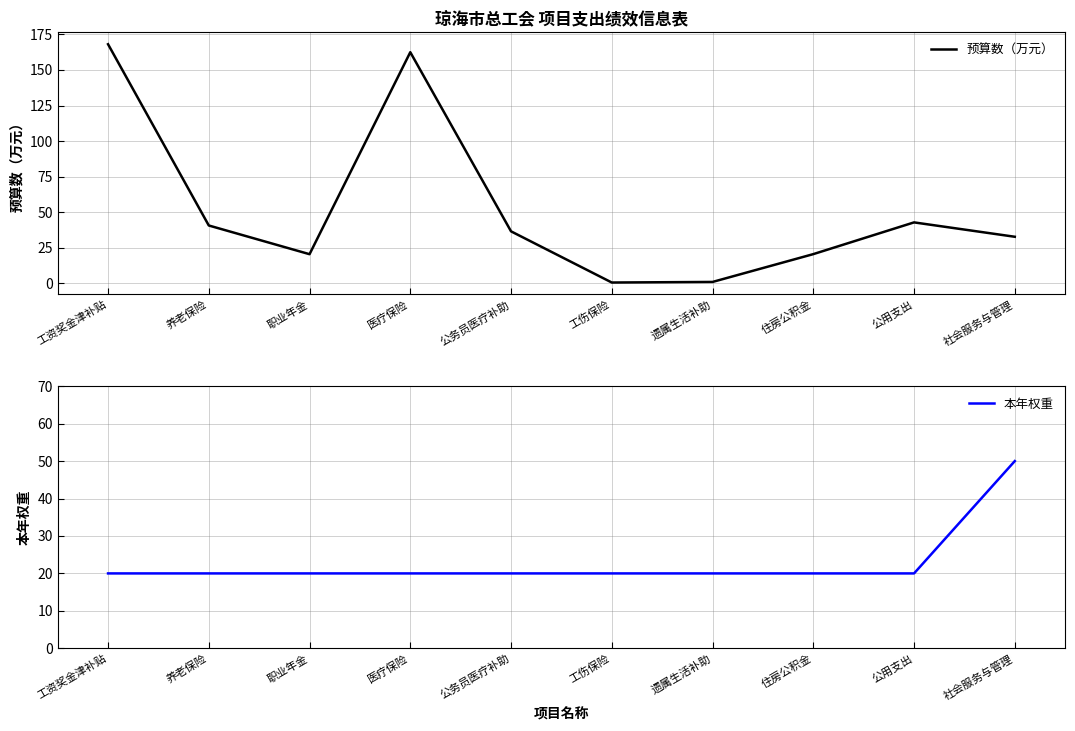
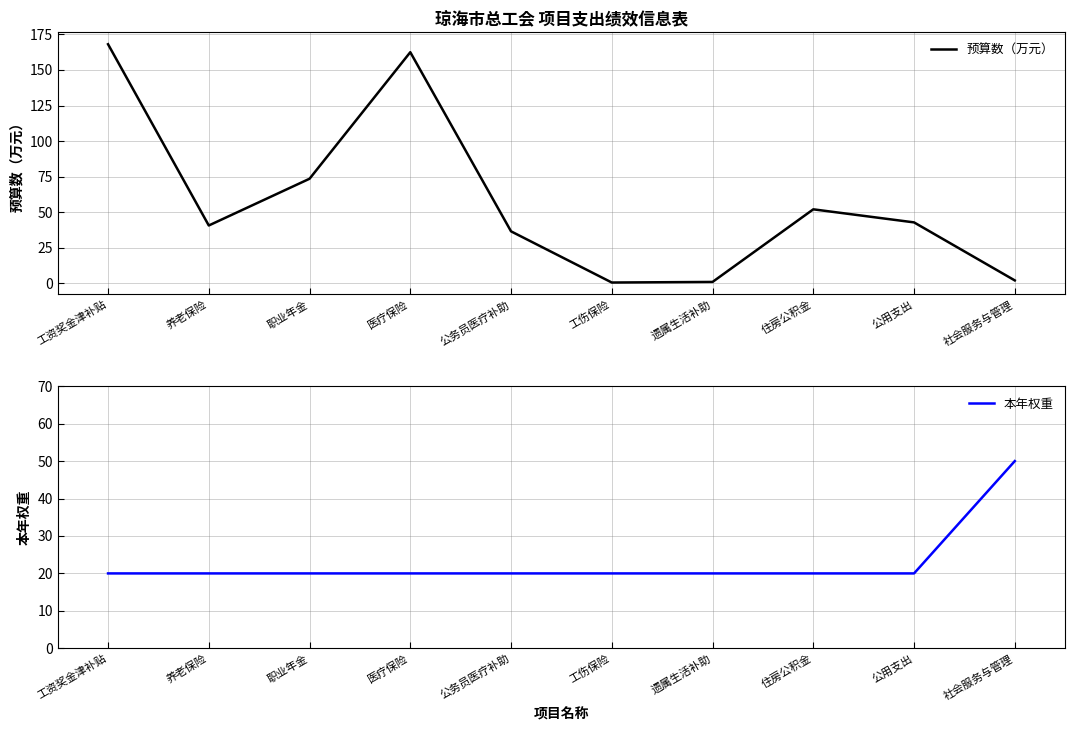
琼海市总工会 项目支出绩效信息表, 职业年金: 20 -> 74
琼海市总工会 项目支出绩效信息表, 住房公积金: 20 -> 52
琼海市总工会 项目支出绩效信息表, 社会服务与管理: 33 -> 2
